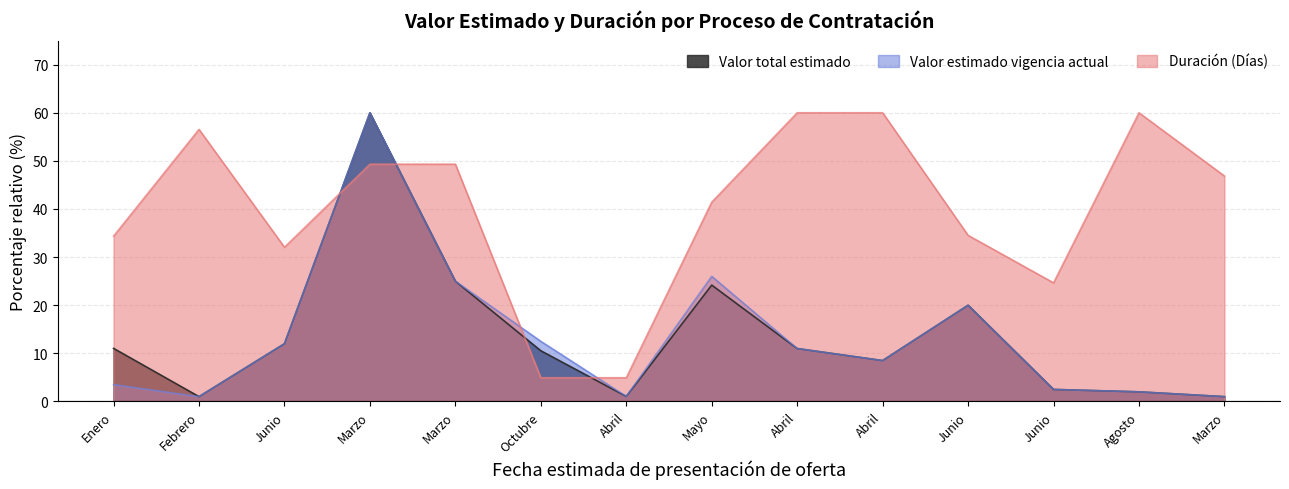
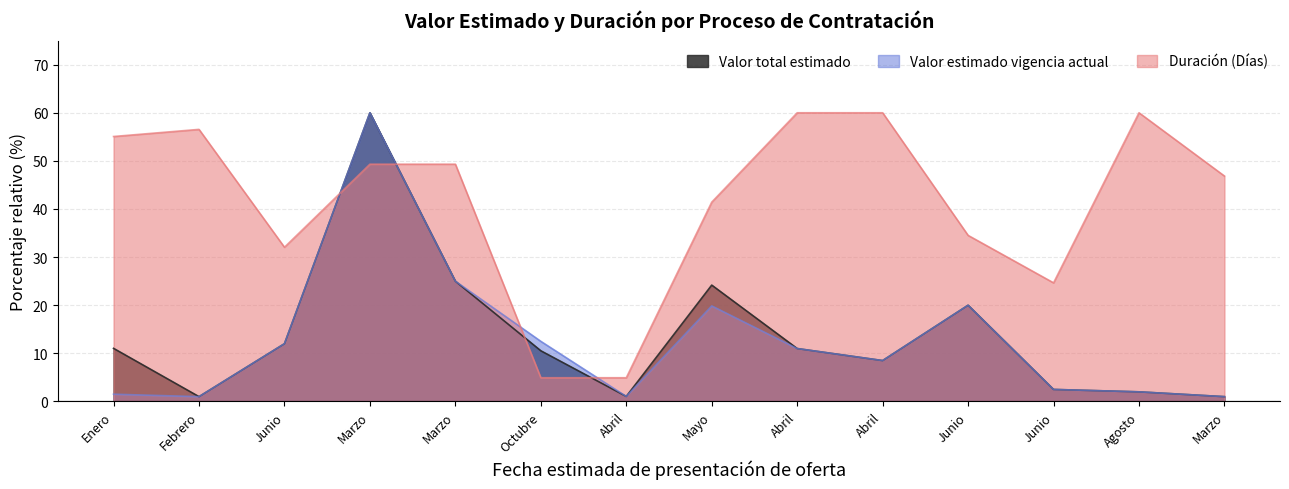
Valor estimado vigencia actual, Enero: 4 -> 2
Duración (Días), Enero: 34 -> 55
Valor estimado vigencia actual, Mayo: 26 -> 20
